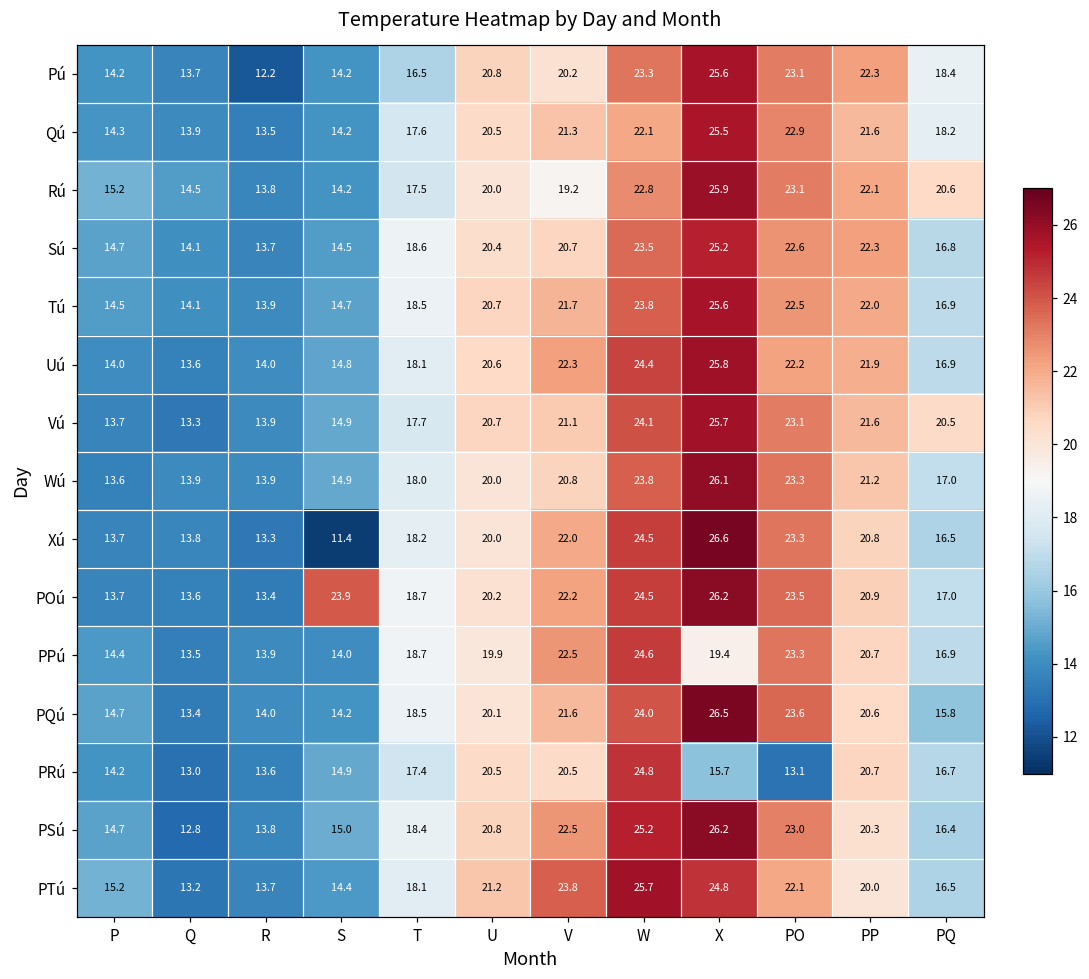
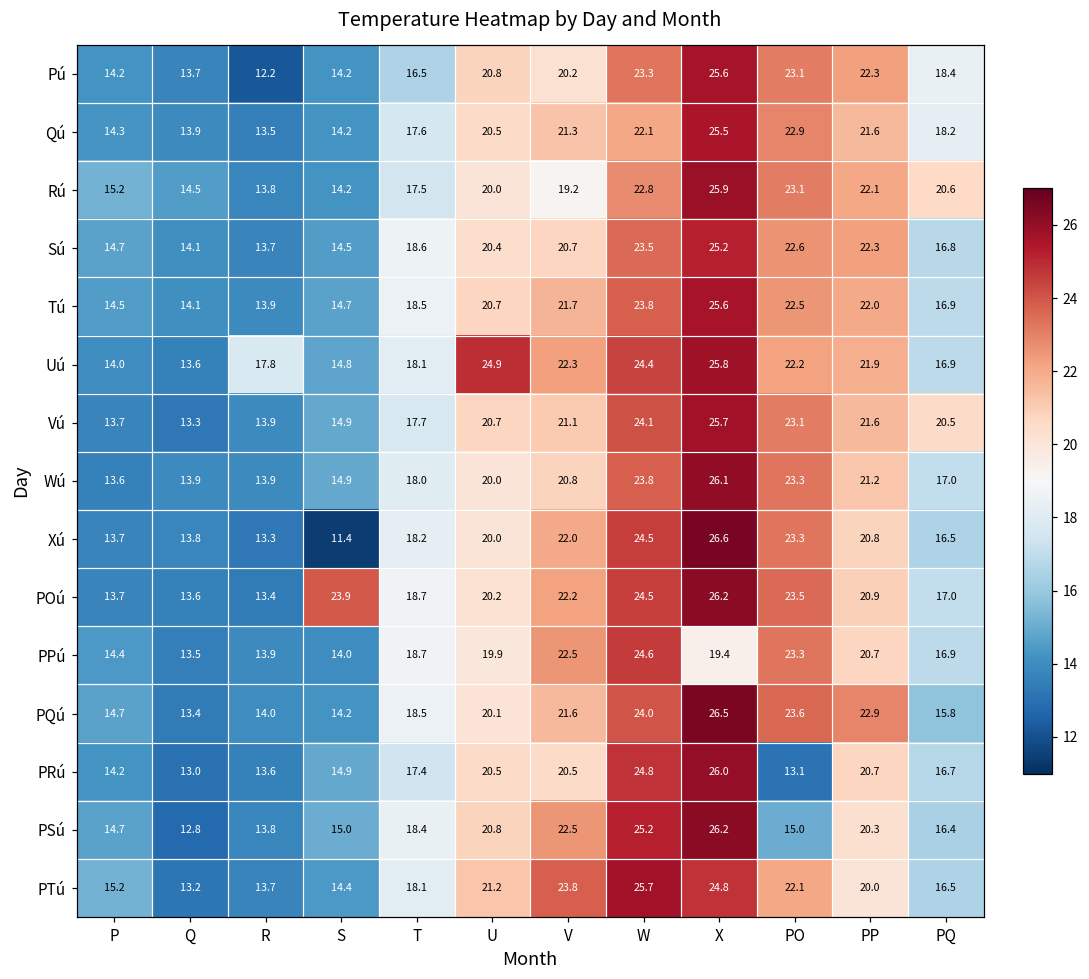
Uú, R: 14.0 -> 17.8
Uú, U: 20.6 -> 24.9
PQú, PP: 20.6 -> 22.9
PRú, X: 15.7 -> 26.0
PSú, PO: 23.0 -> 15.0
